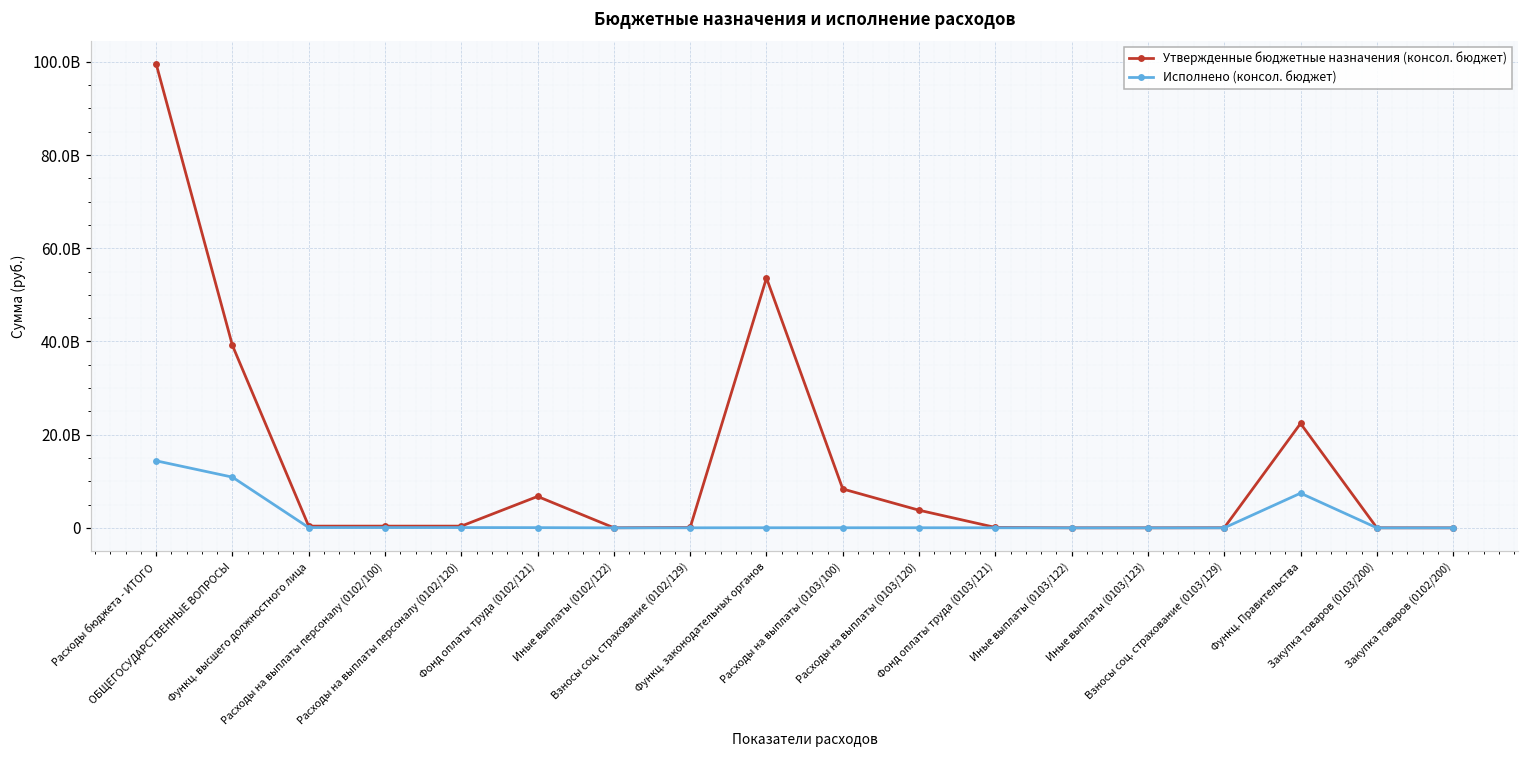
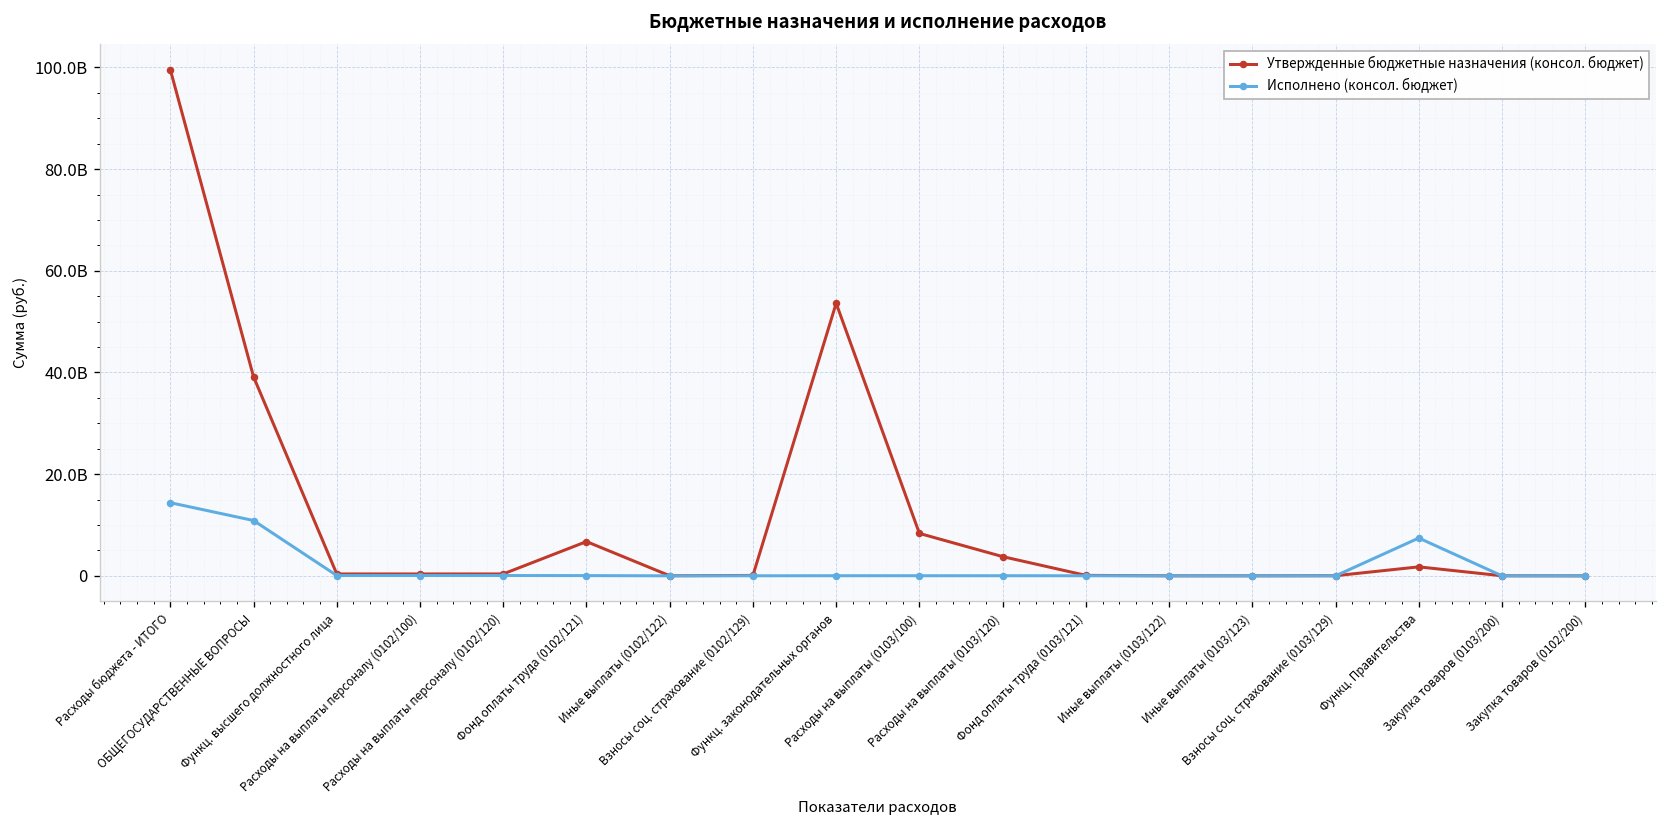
Утвержденные бюджетные назначения (консол. бюджет), Функц. Правительства: 22000000000 -> 2000000000
